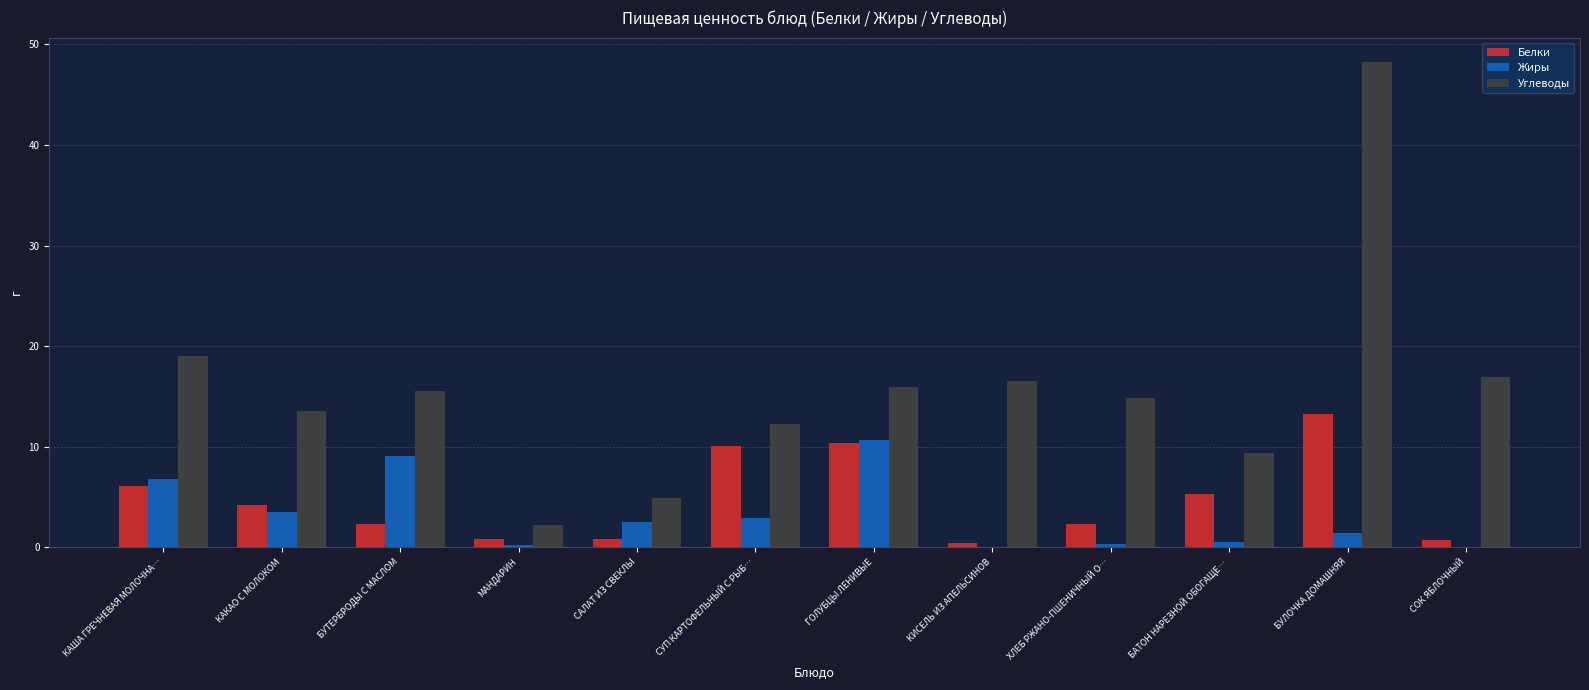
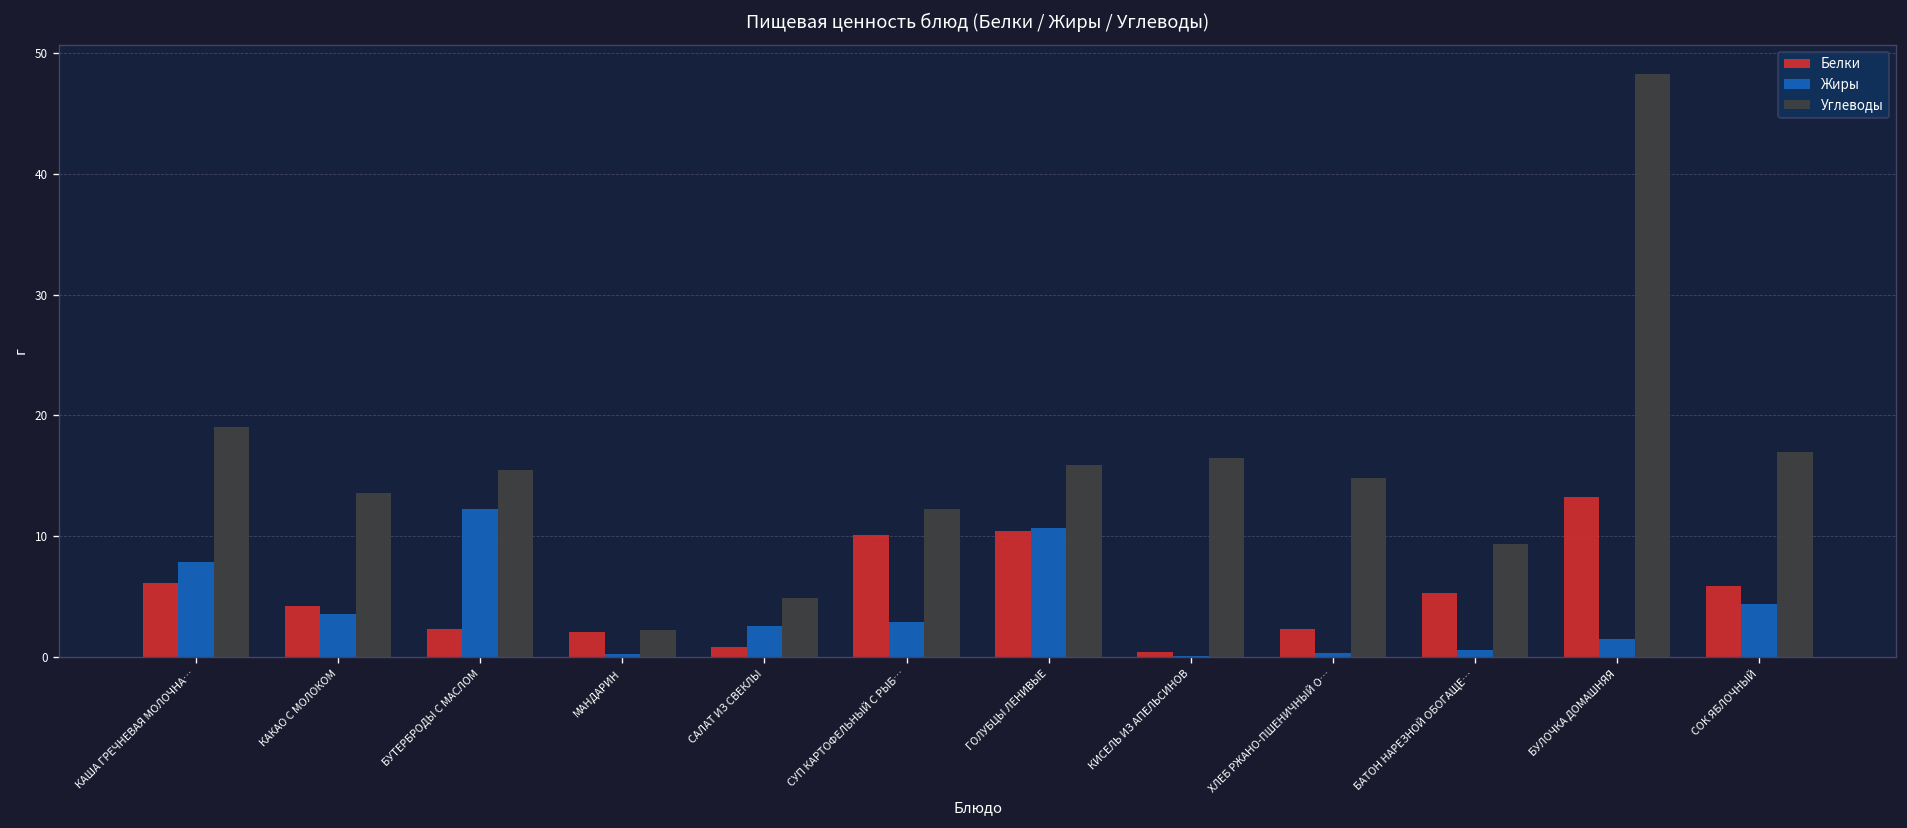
Жиры, КАША ГРЕЧНЕВАЯ МОЛОЧНА…: 6.8 -> 7.9
Жиры, БУТЕРБРОДЫ С МАСЛОМ: 9.1 -> 12.3
Белки, МАНДАРИН: 0.8 -> 2.1
Белки, СОК ЯБЛОЧНЫЙ: 0.8 -> 5.8
Жиры, СОК ЯБЛОЧНЫЙ: 0.0 -> 4.4
